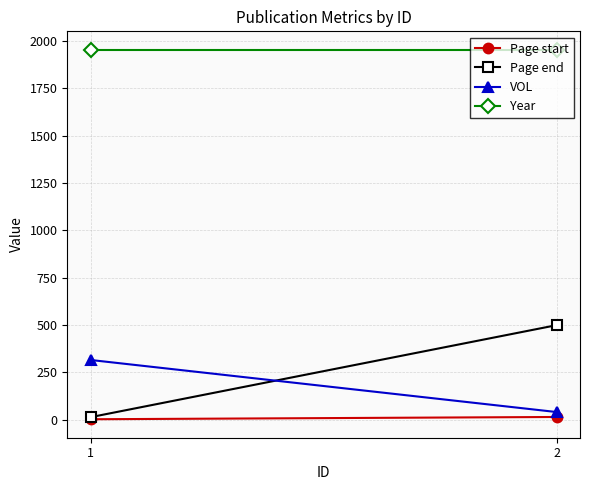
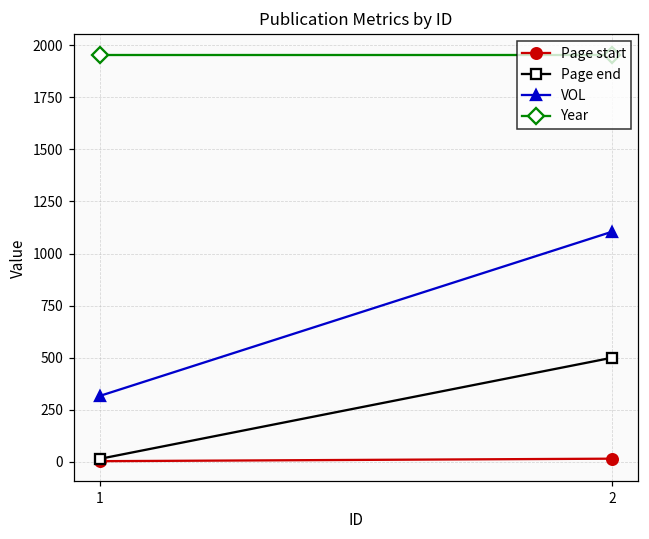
VOL, 2: 40 -> 1110
